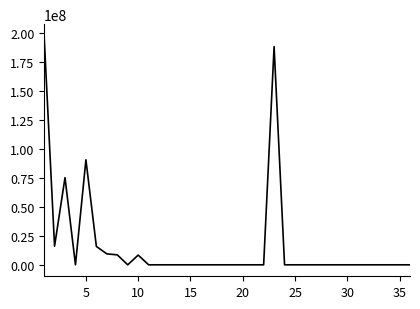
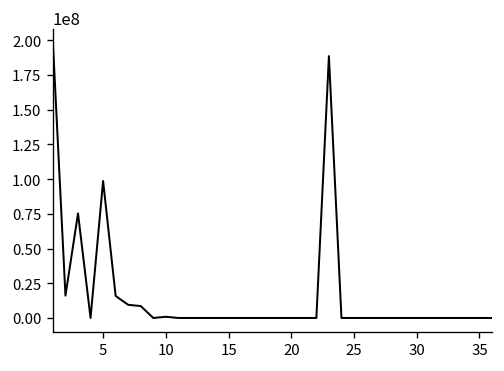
5: 91000000 -> 99000000
10: 8000000 -> 1000000
